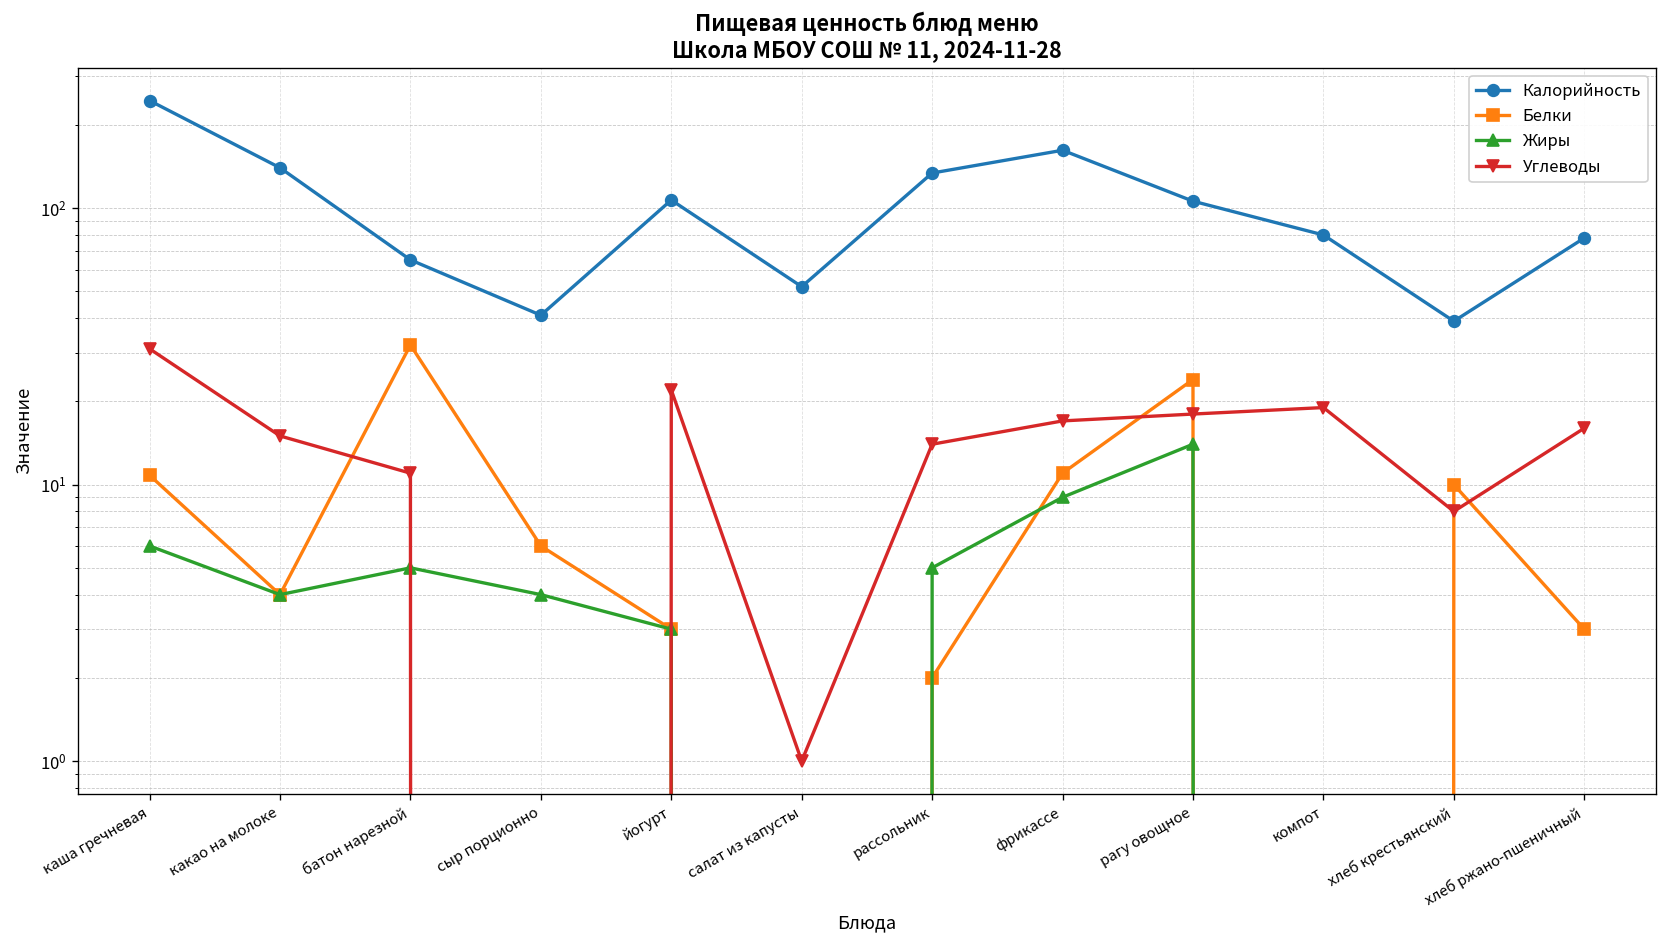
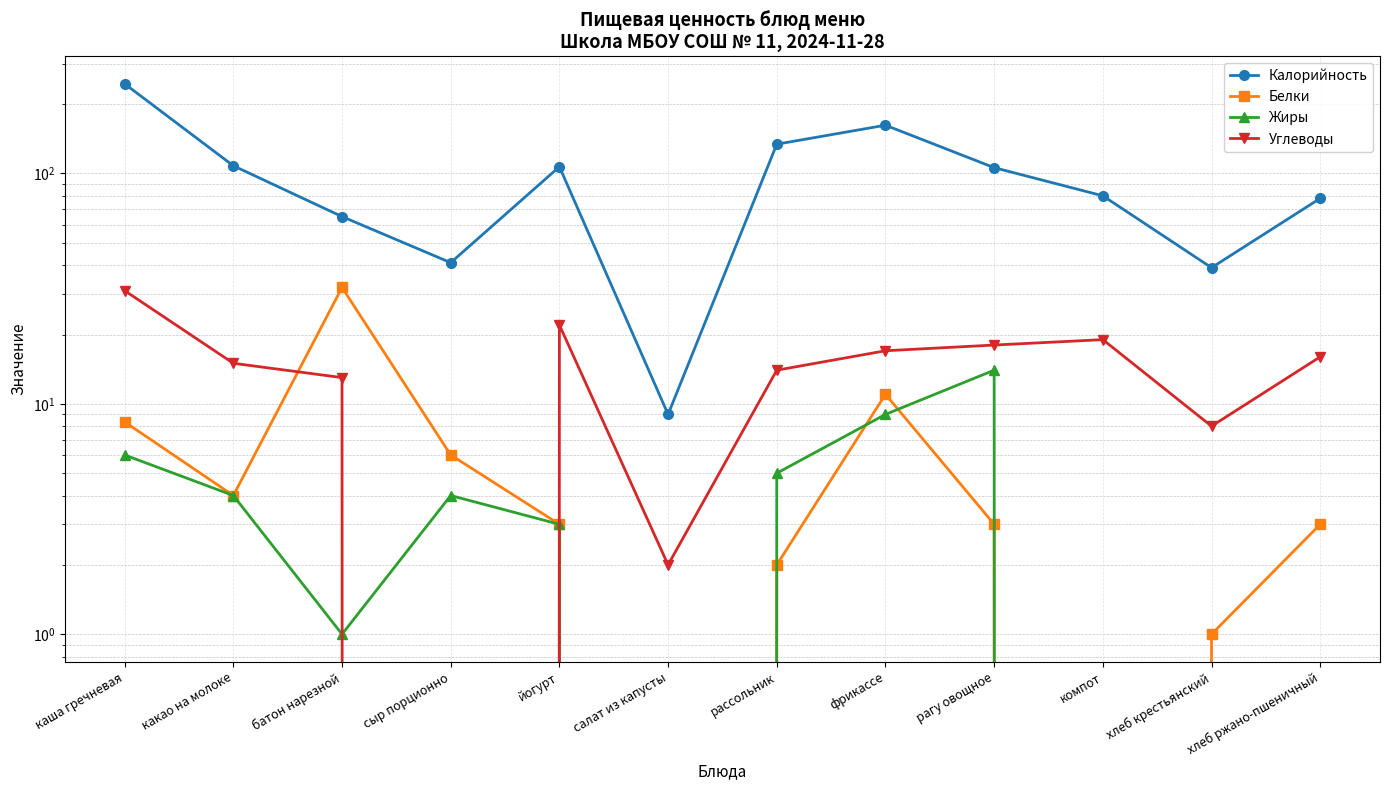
Белки, каша гречневая: 11 -> 8.4
Калорийность, какао на молоке: 140 -> 110
Жиры, батон нарезной: 5 -> 1
Углеводы, батон нарезной: 11 -> 13
Калорийность, салат из капусты: 52 -> 9
Углеводы, салат из капусты: 1 -> 2
Белки, рагу овощное: 24 -> 3
Белки, хлеб крестьянский: 10 -> 1
